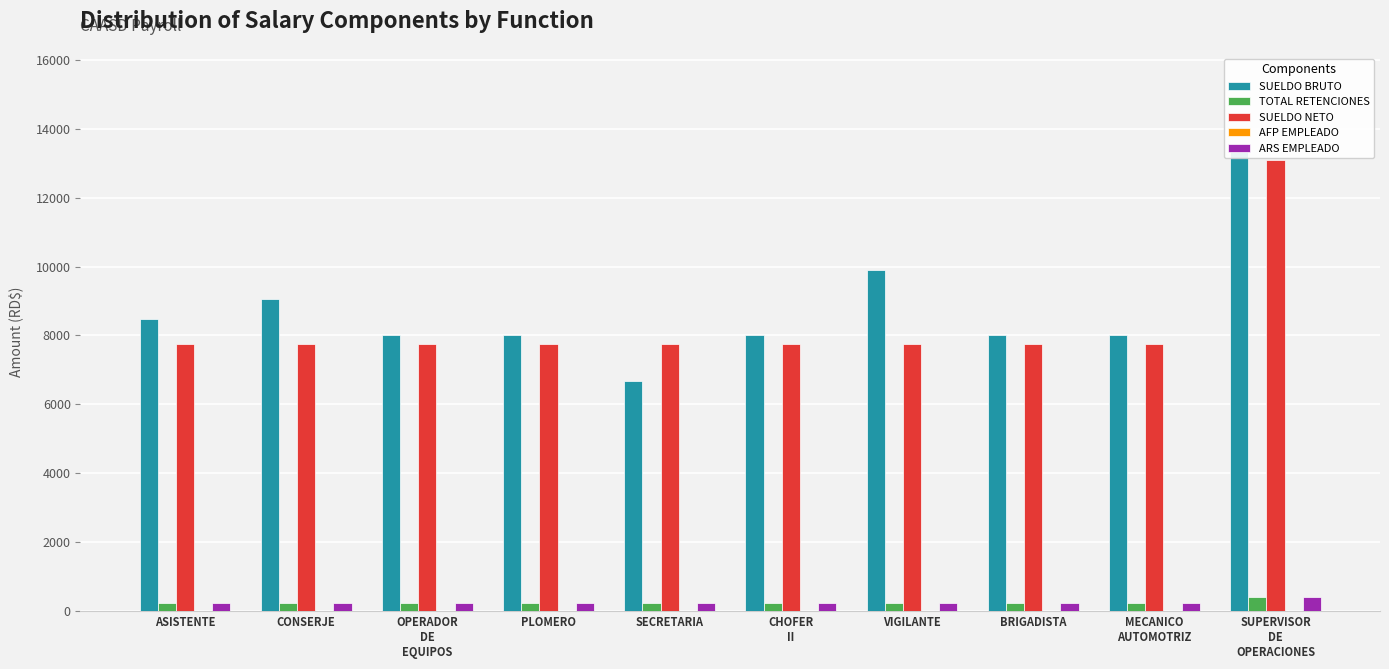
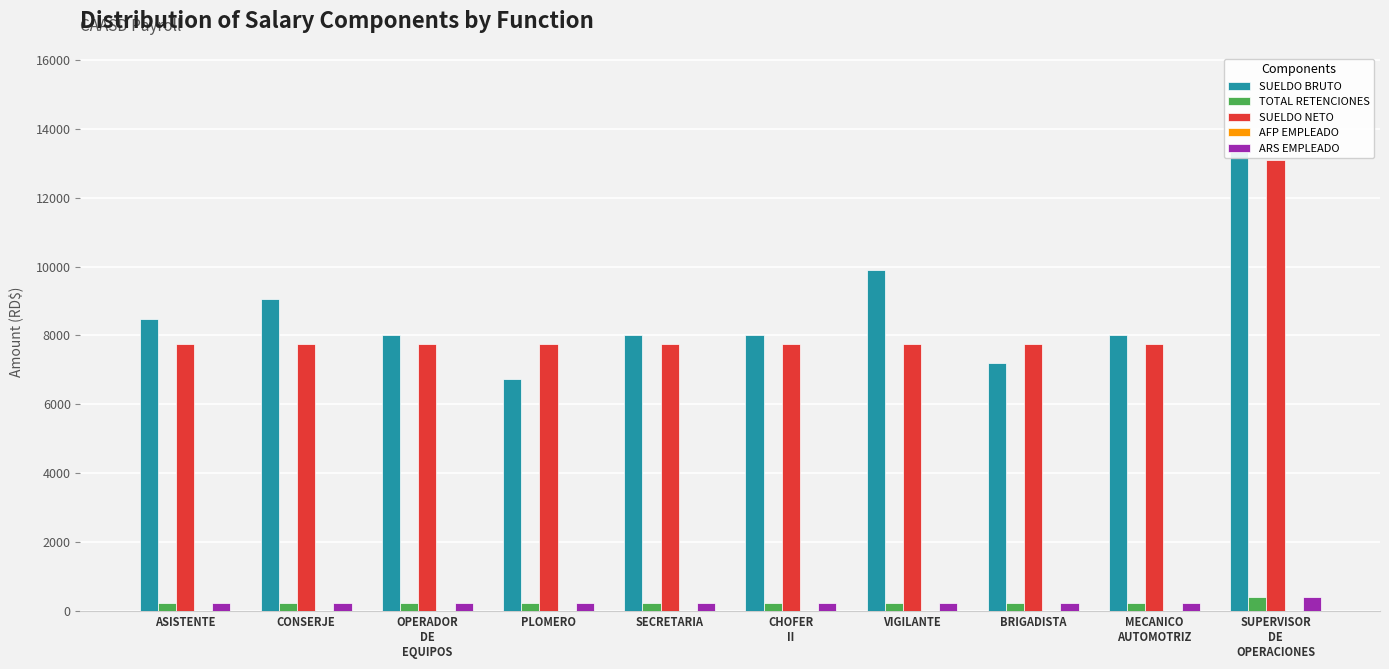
SUELDO BRUTO, PLOMERO: 8000 -> 6700
SUELDO BRUTO, SECRETARIA: 6700 -> 8000
SUELDO BRUTO, BRIGADISTA: 8000 -> 7200
